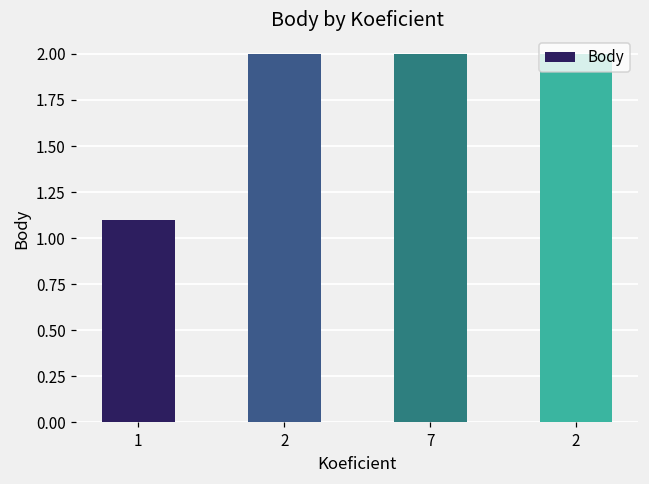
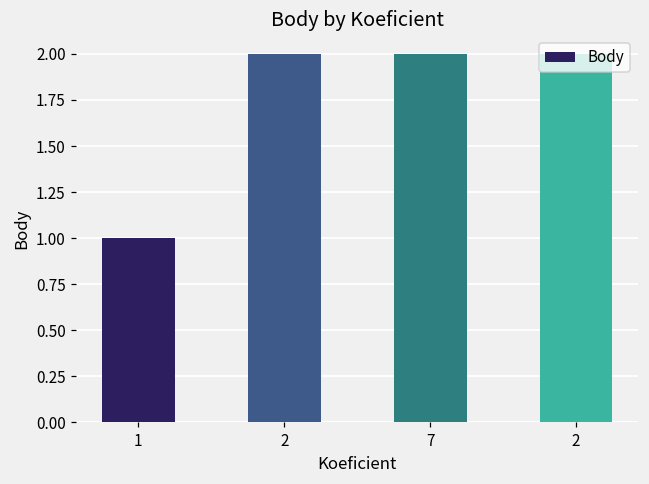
1: 1.1 -> 1.0
